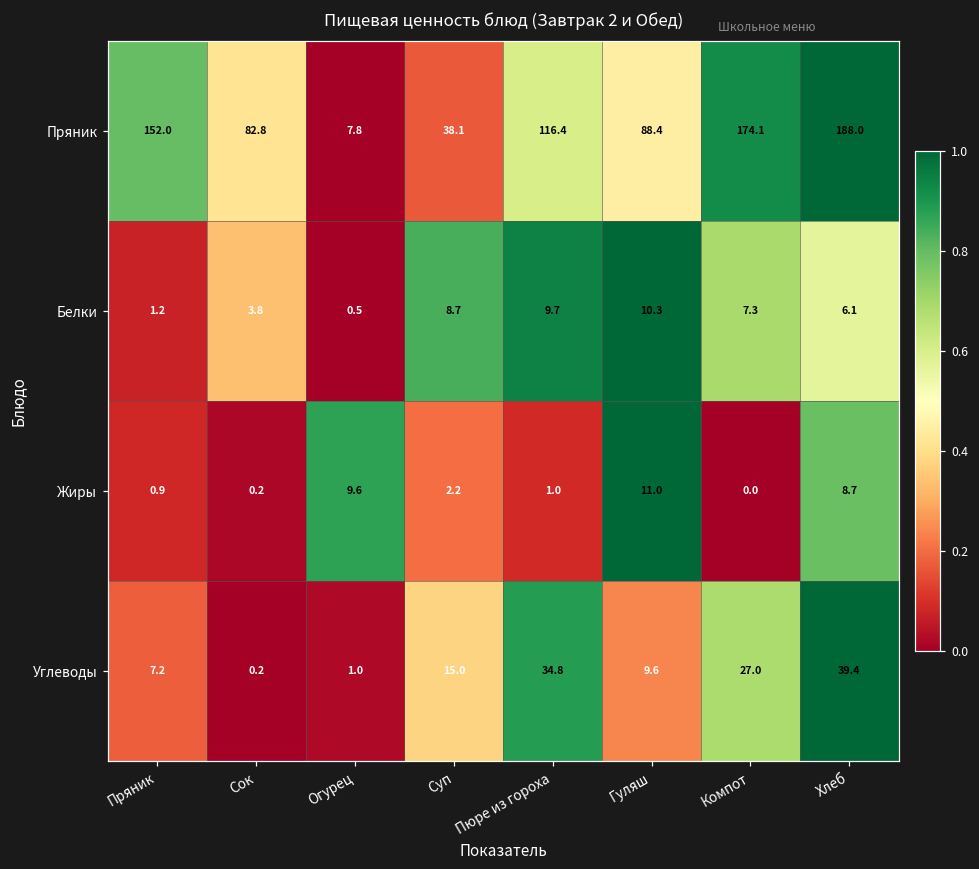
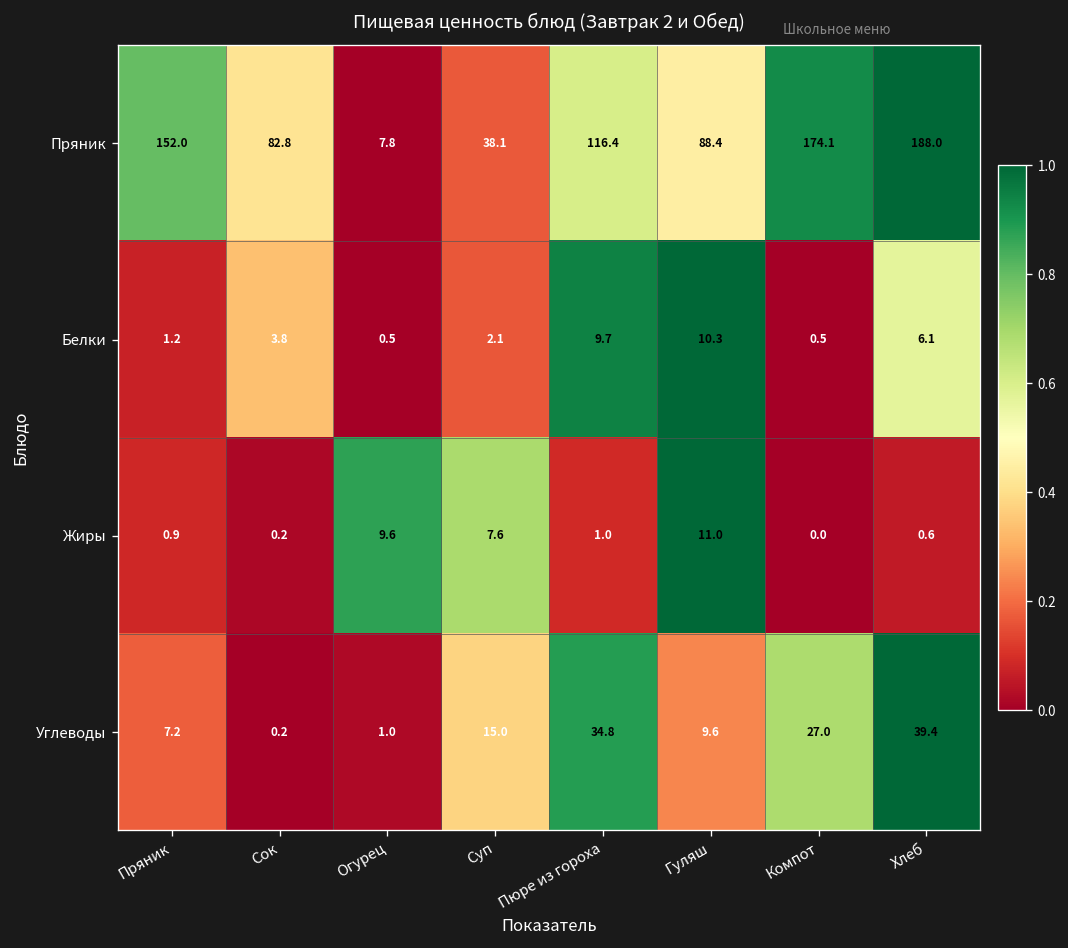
Белки, Суп: 8.7 -> 2.1
Белки, Компот: 7.3 -> 0.5
Жиры, Суп: 2.2 -> 7.6
Жиры, Хлеб: 8.7 -> 0.6
